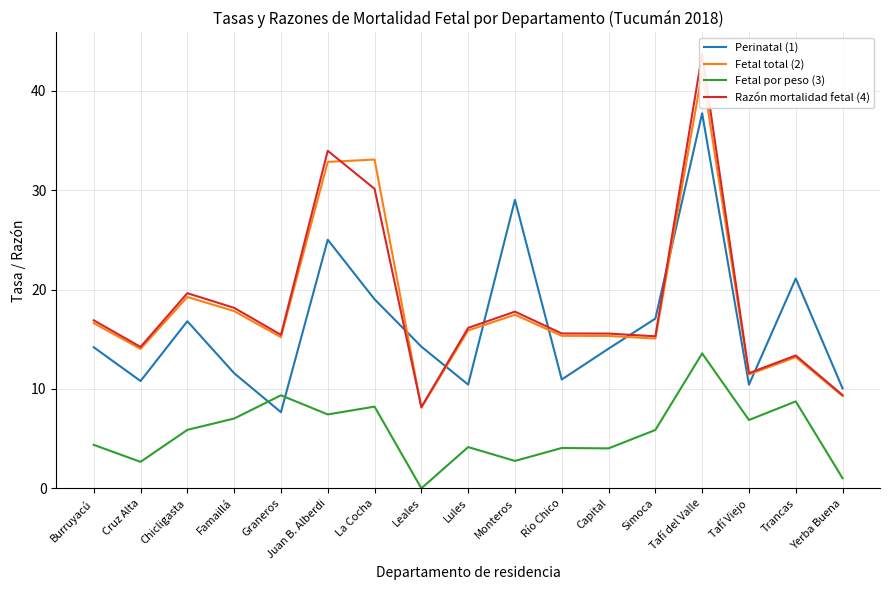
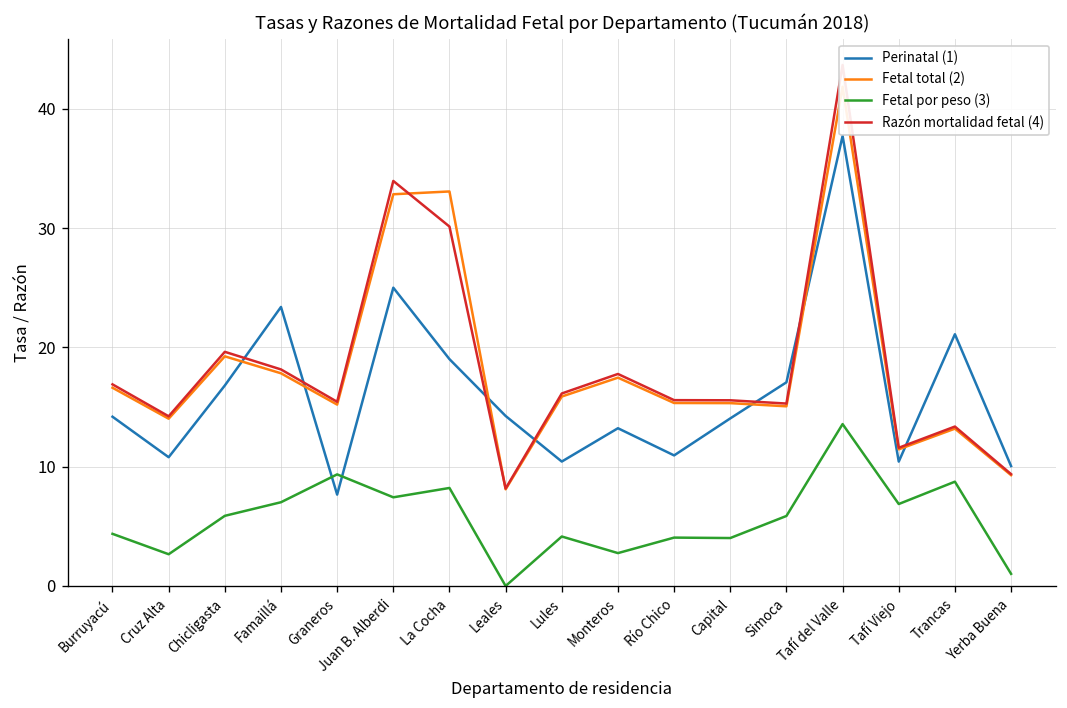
Perinatal (1), Famaillá: 12 -> 23
Perinatal (1), Monteros: 29 -> 13
